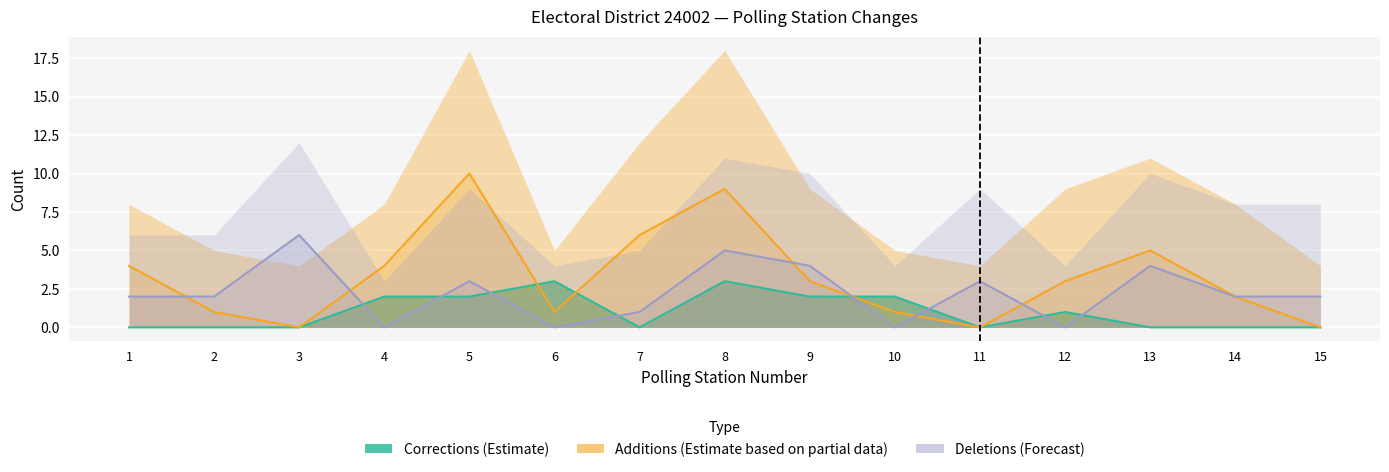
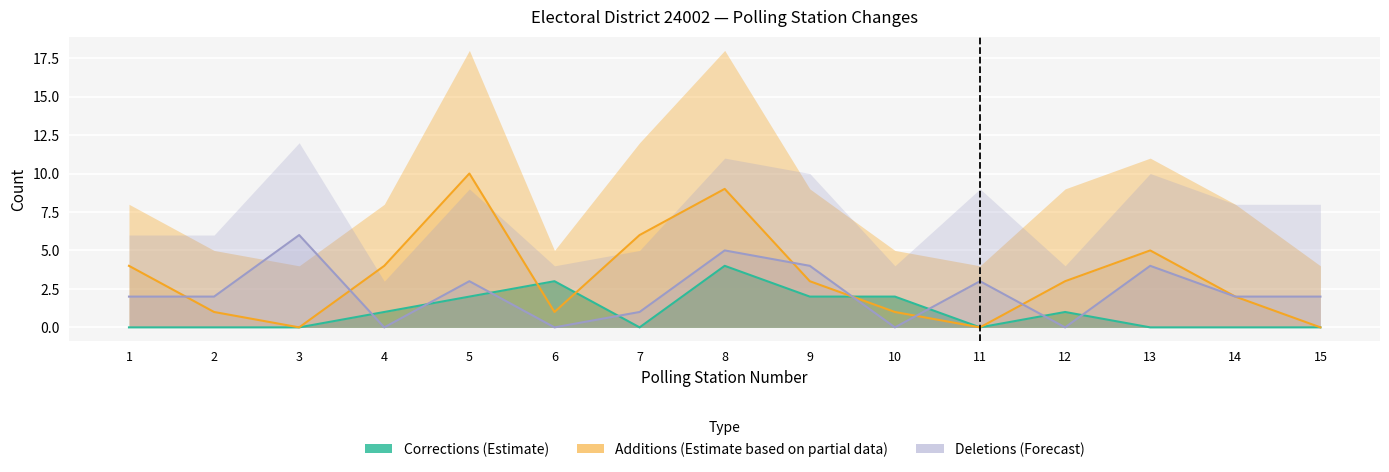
Corrections (Estimate), 4: 2 -> 1
Corrections (Estimate), 8: 3 -> 4
